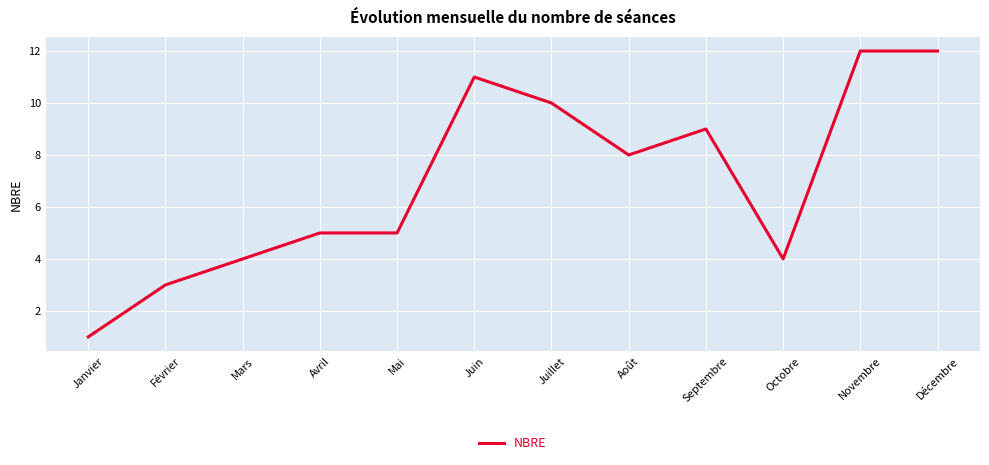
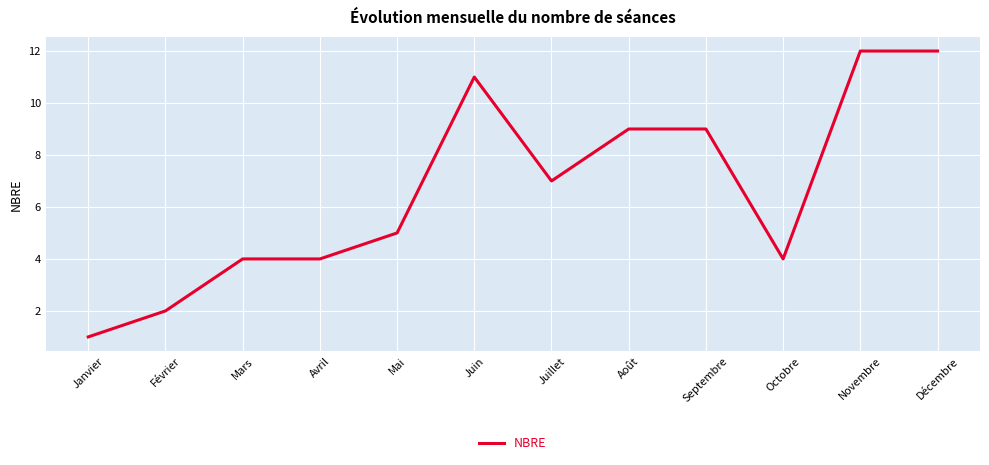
Février: 3 -> 2
Avril: 5 -> 4
Juillet: 10 -> 7
Août: 8 -> 9
